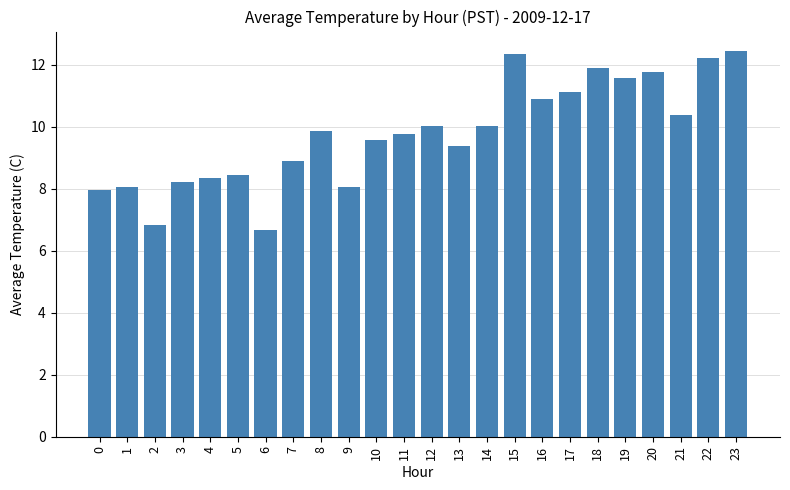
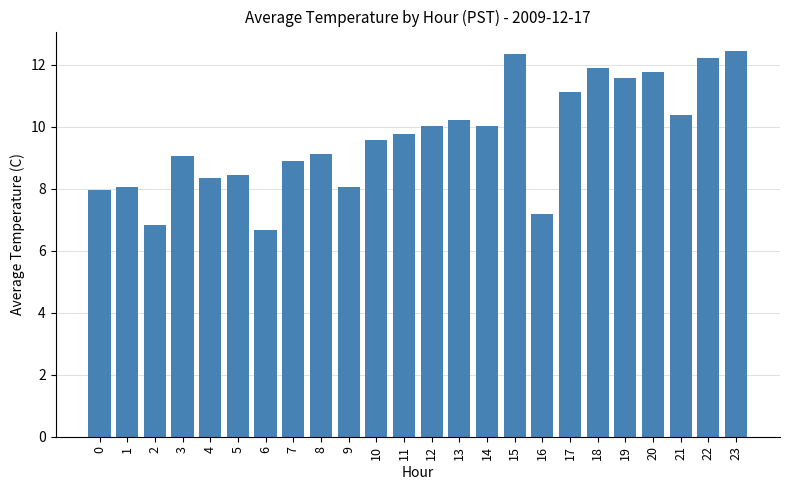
3: 8.2 -> 9.1
8: 9.9 -> 9.1
13: 9.4 -> 10.2
16: 10.9 -> 7.2
